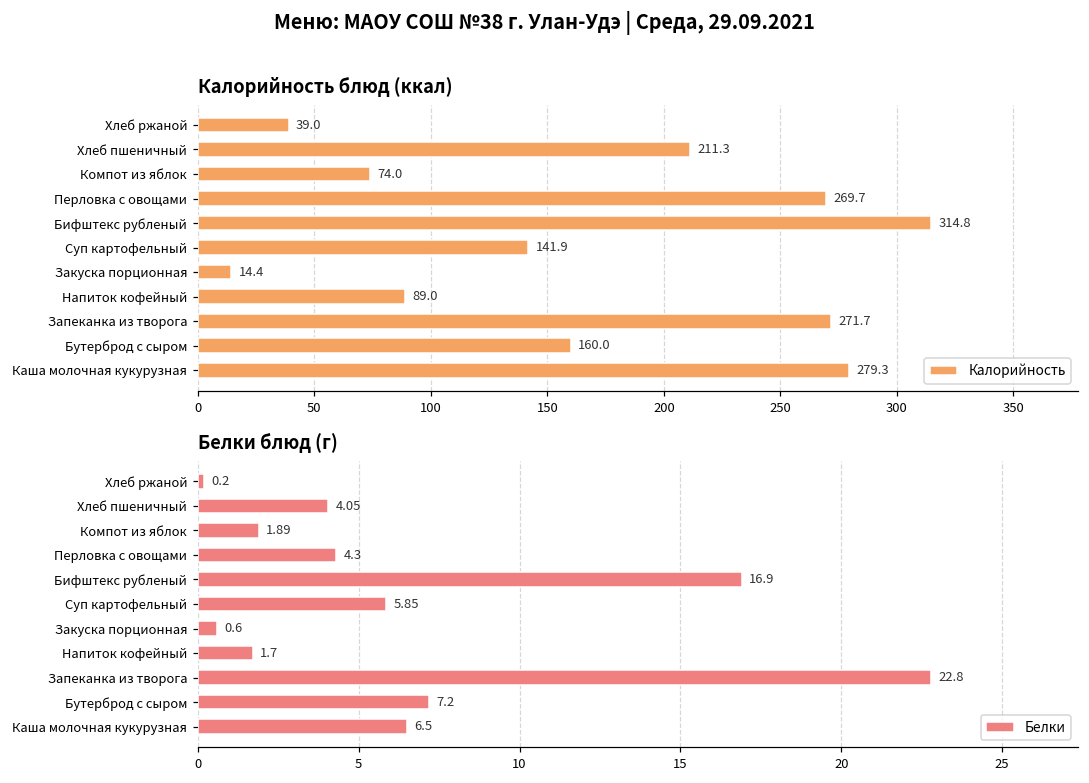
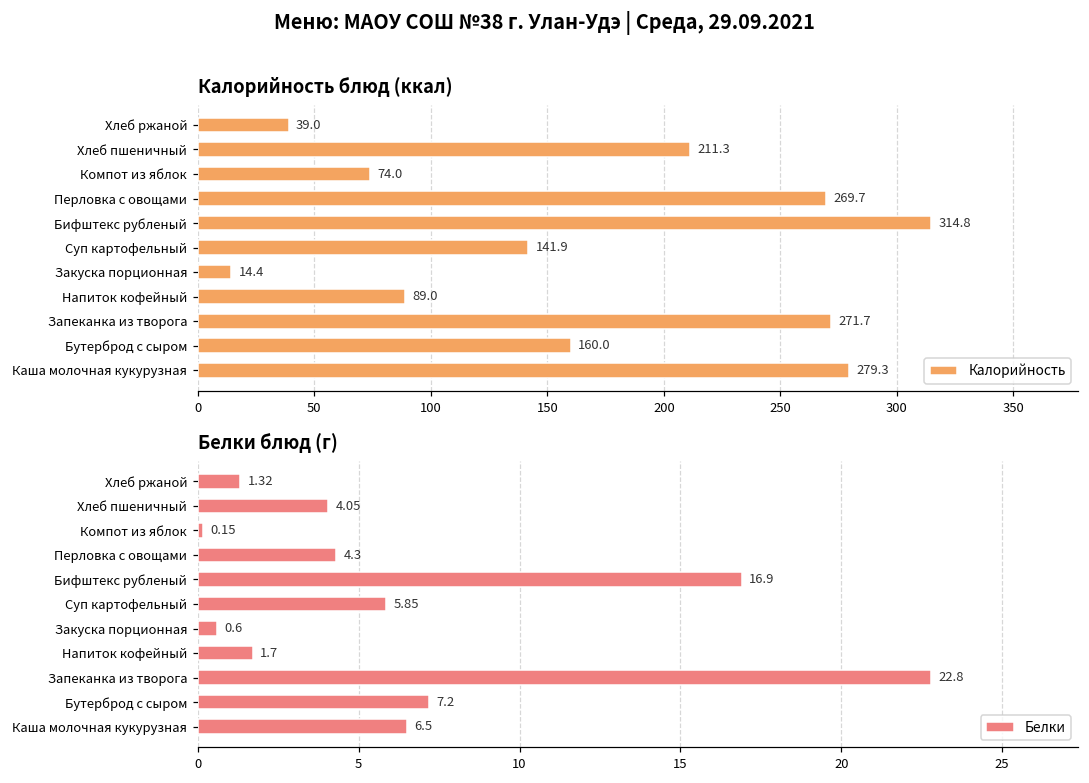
Белки блюд (г), Хлеб ржаной: 0.2 -> 1.32
Белки блюд (г), Компот из яблок: 1.89 -> 0.15
